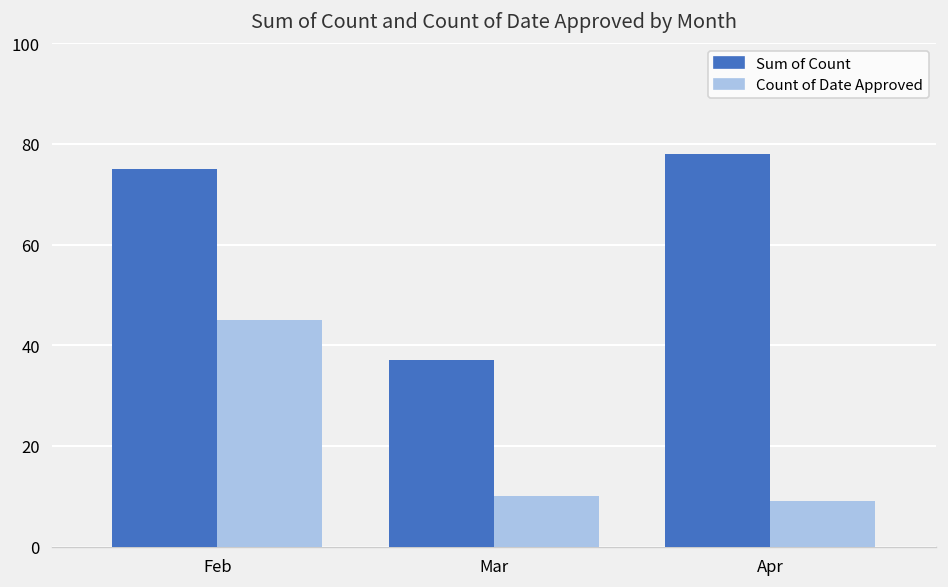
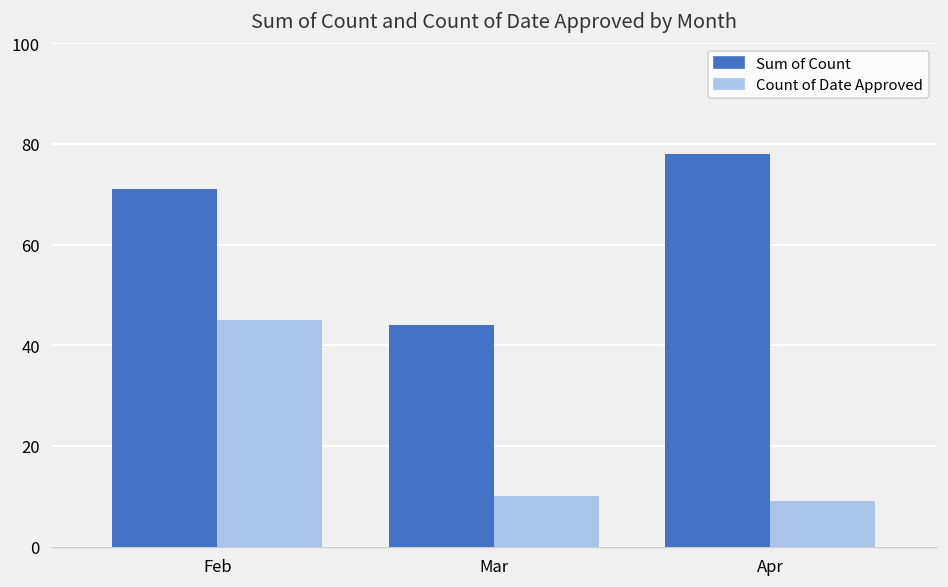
Sum of Count, Feb: 75 -> 71
Sum of Count, Mar: 37 -> 44
